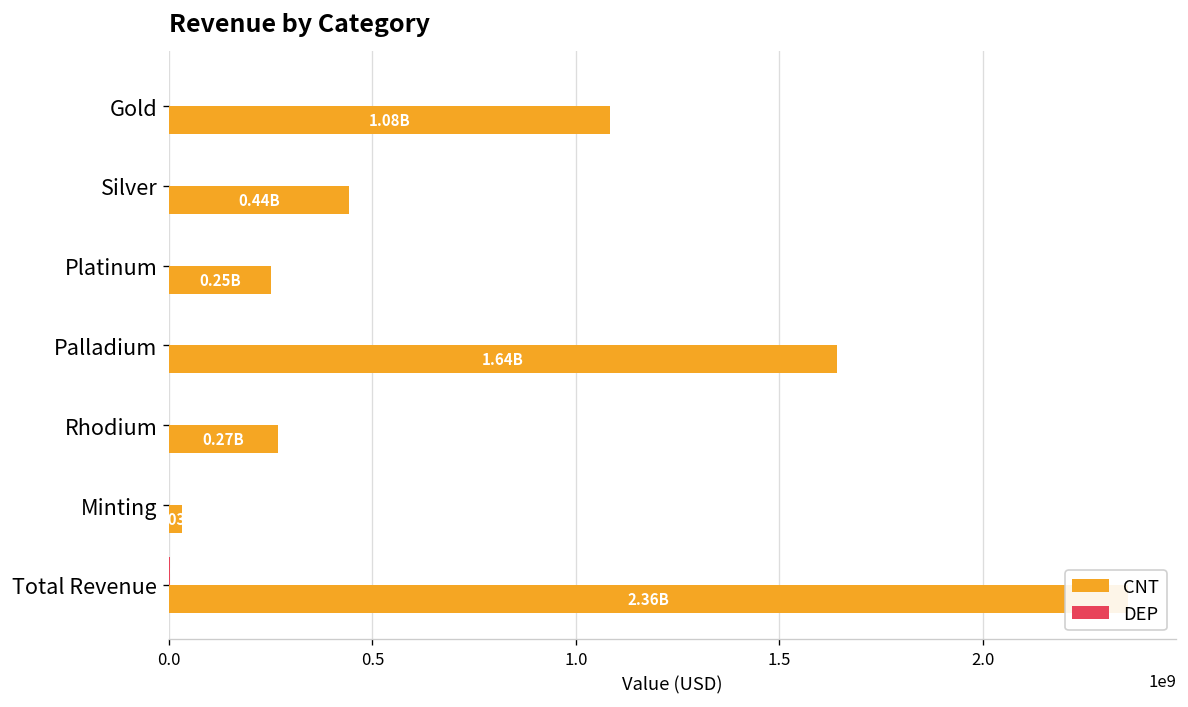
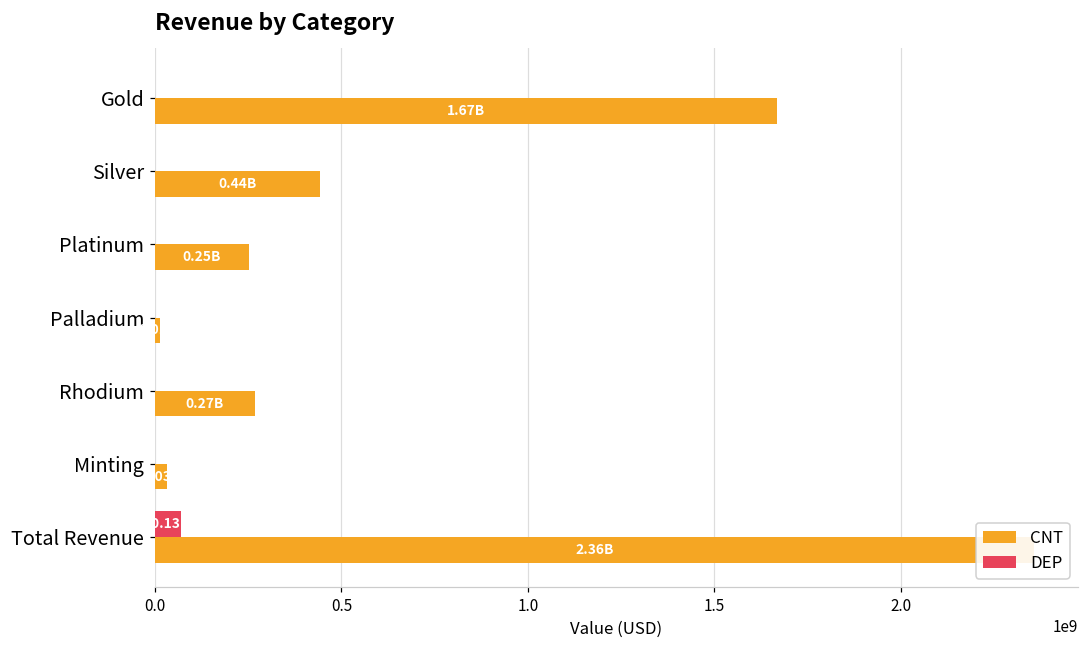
CNT, Gold: 1.08B -> 1.67B
CNT, Palladium: 1640000000 -> 10000000
DEP, Total Revenue: 0 -> 70000000
